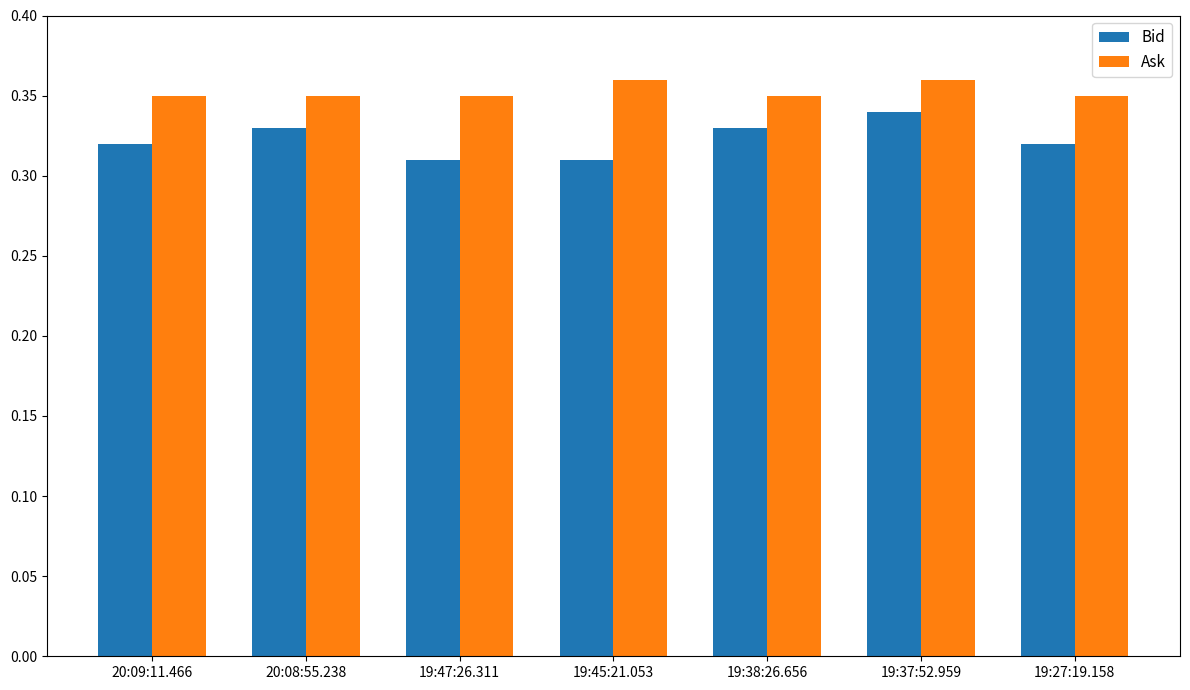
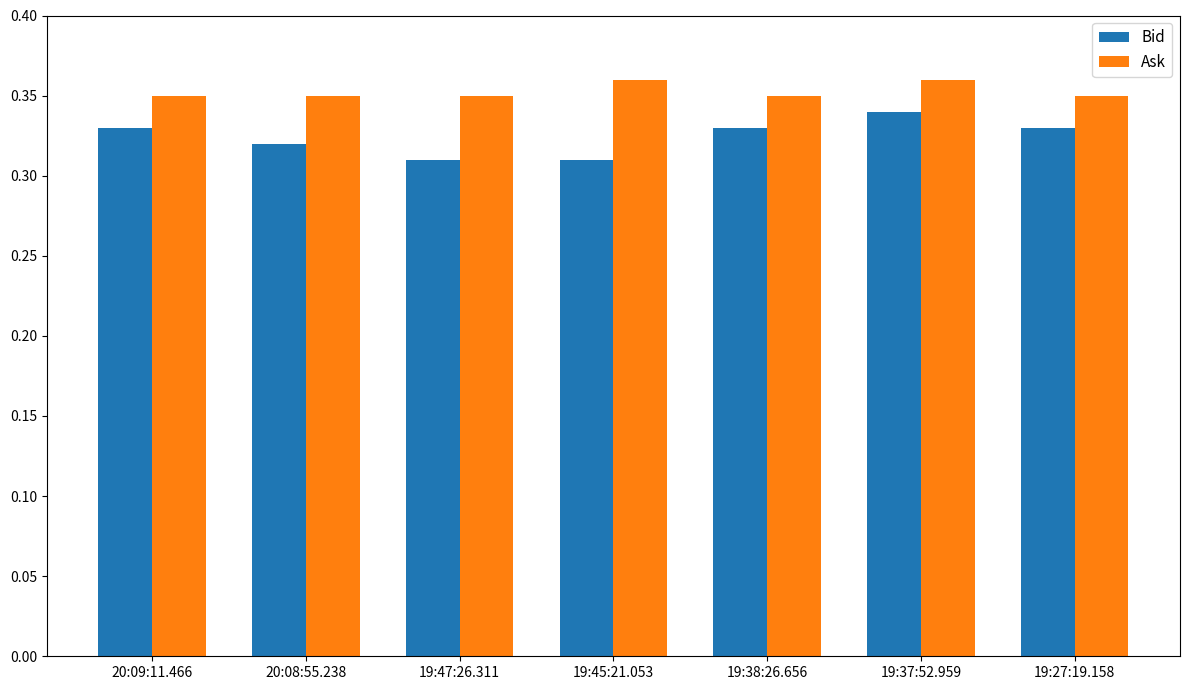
Bid, 20:09:11.466: 0.32 -> 0.33
Bid, 20:08:55.238: 0.33 -> 0.32
Bid, 19:27:19.158: 0.32 -> 0.33
